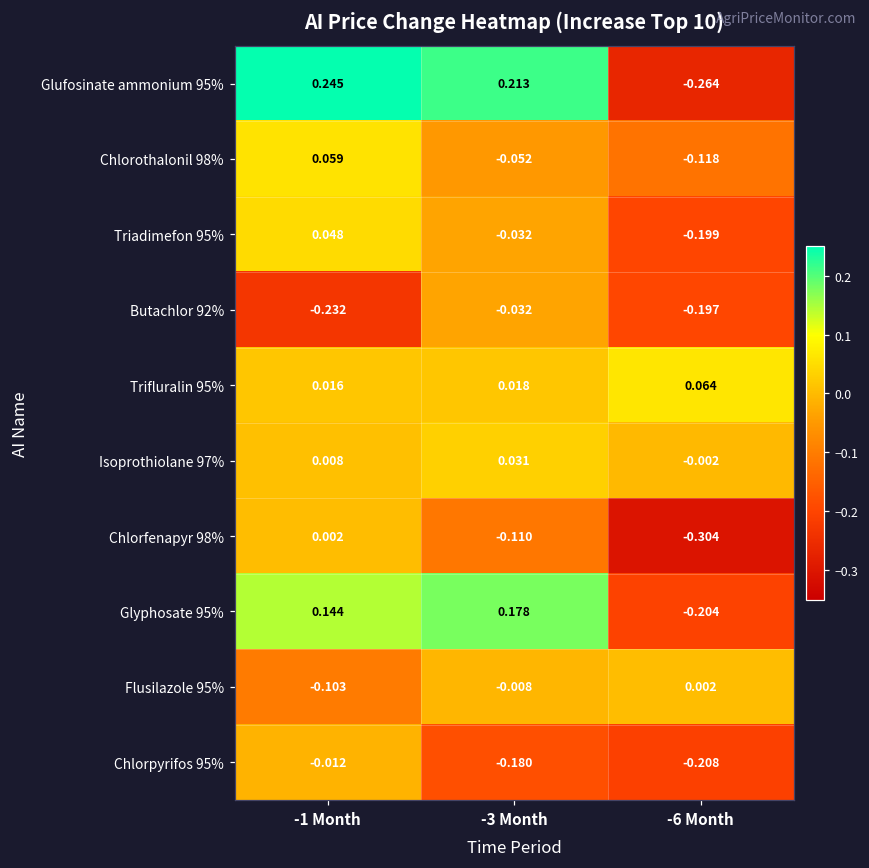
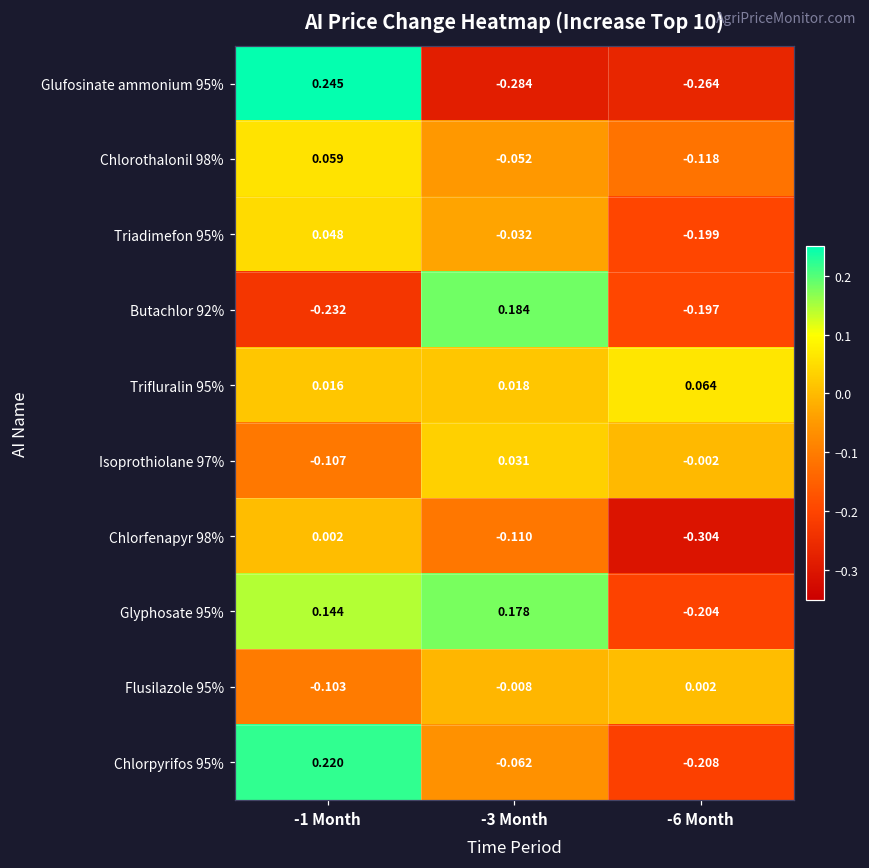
Glufosinate ammonium 95%, -3 Month: 0.213 -> -0.284
Butachlor 92%, -3 Month: -0.032 -> 0.184
Isoprothiolane 97%, -1 Month: 0.008 -> -0.107
Chlorpyrifos 95%, -1 Month: -0.012 -> 0.220
Chlorpyrifos 95%, -3 Month: -0.180 -> -0.062
